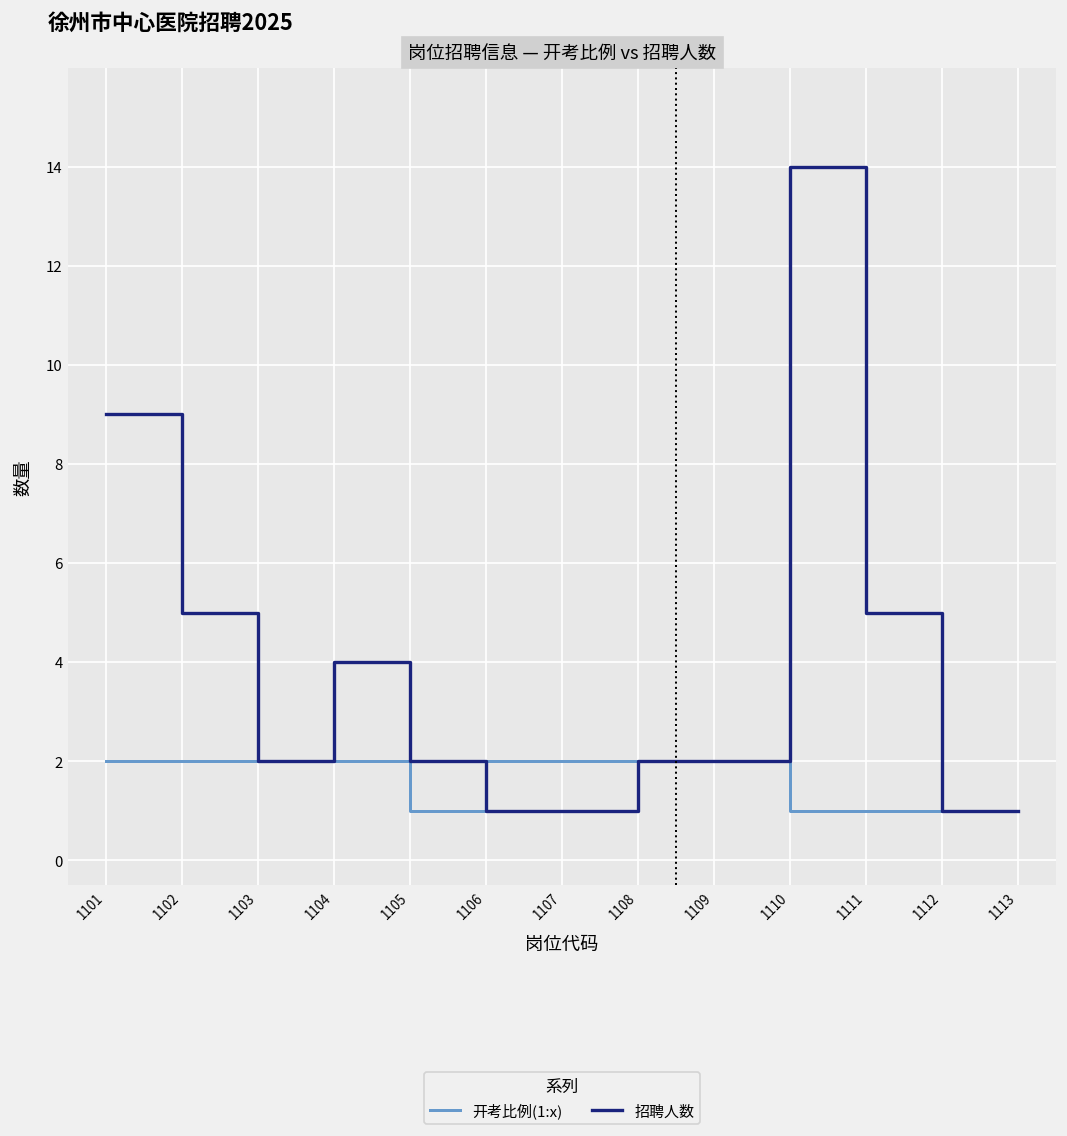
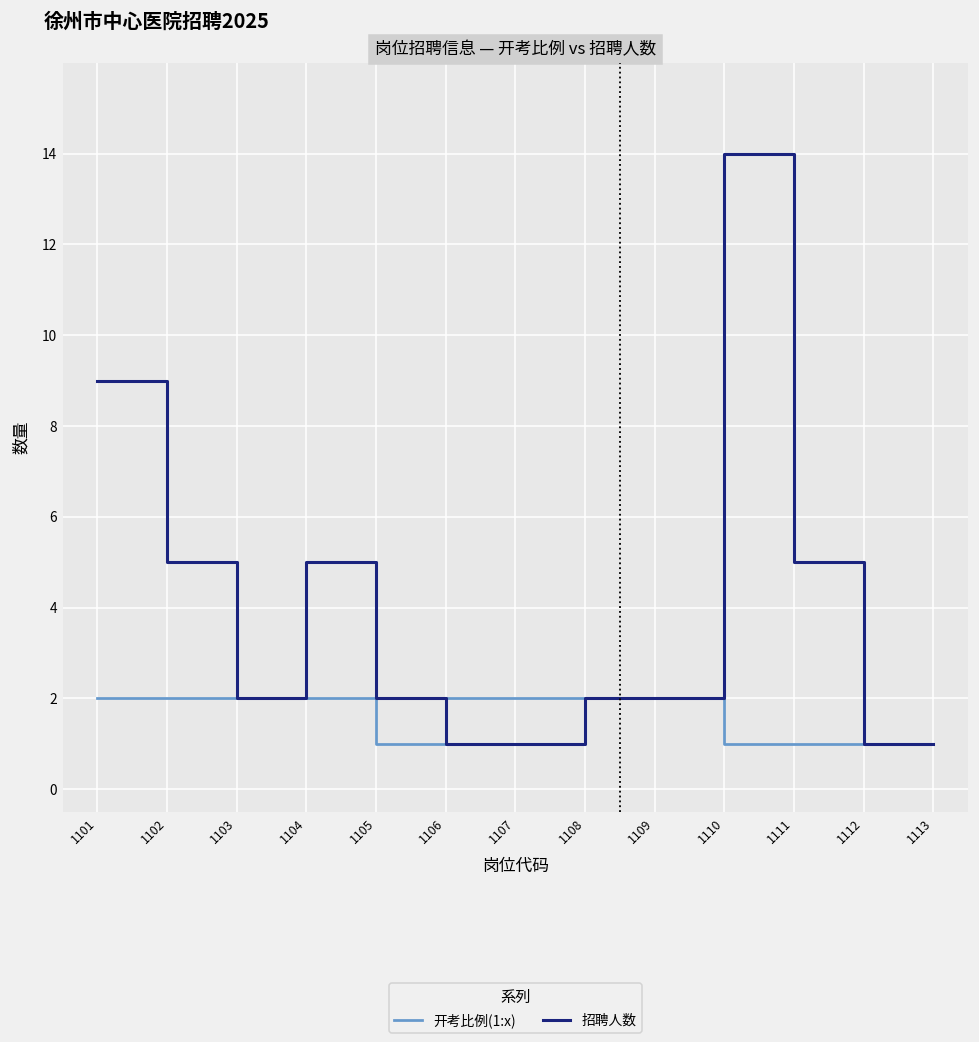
招聘人数, 1104: 4 -> 5
